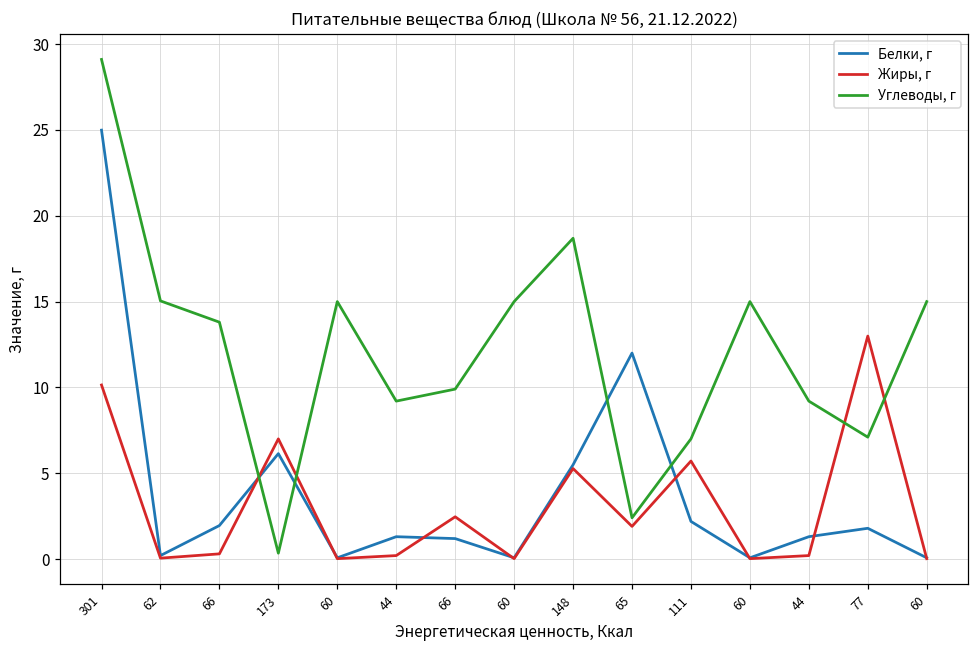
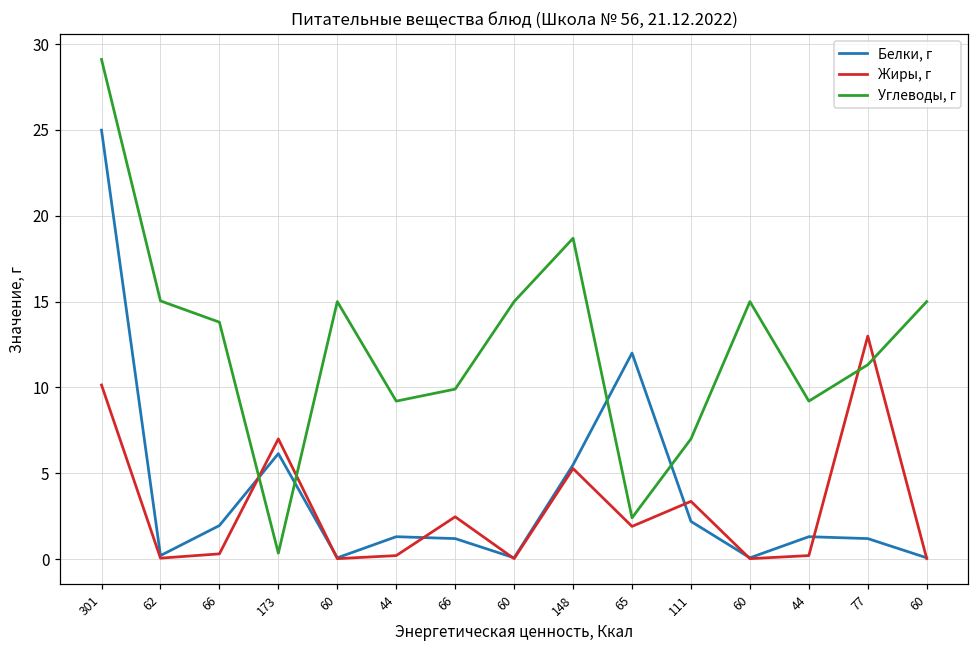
Жиры, г, 111: 5.7 -> 3.4
Белки, г, 77: 1.8 -> 1.2
Углеводы, г, 77: 7.1 -> 11.3
